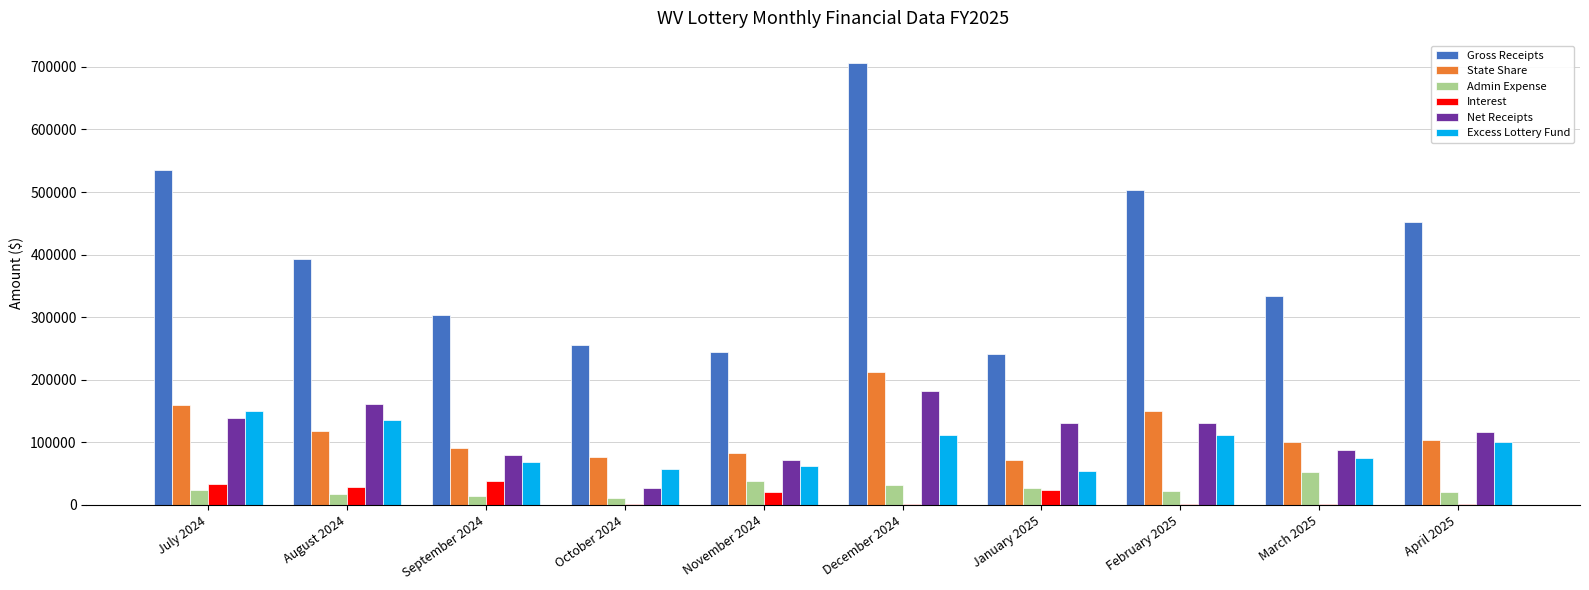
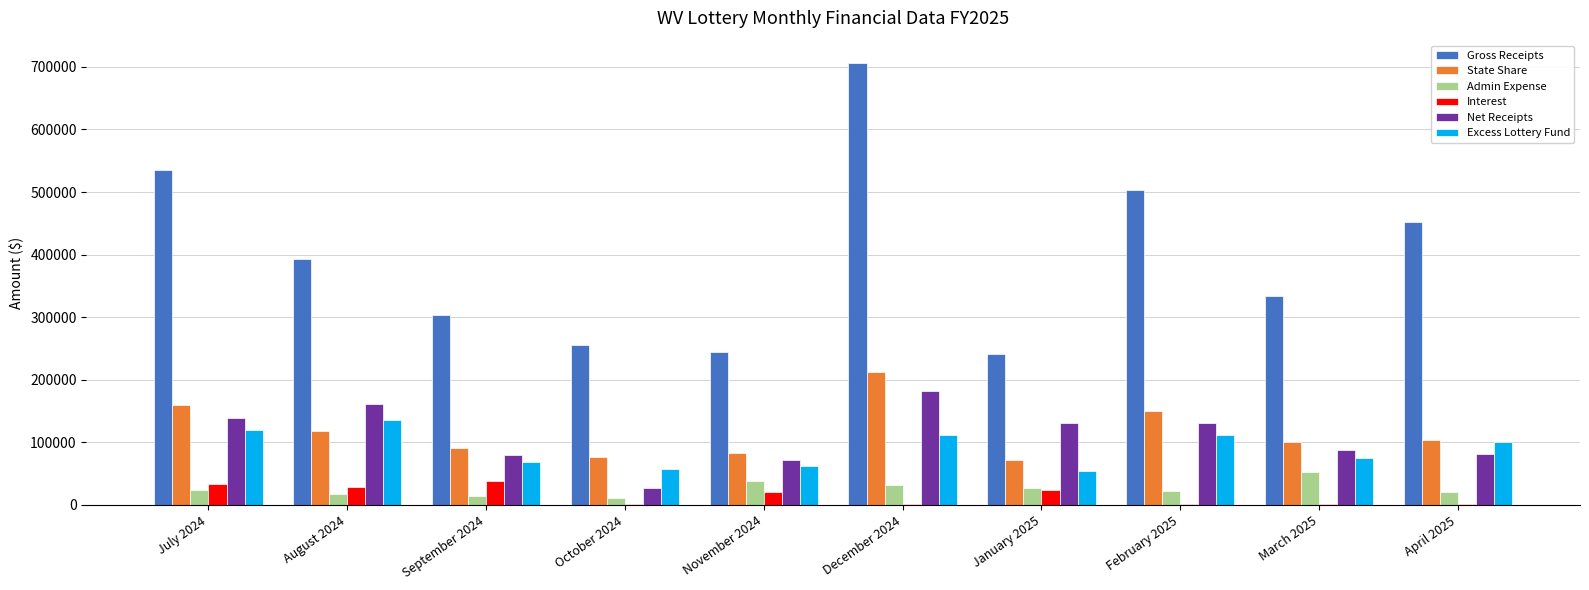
Excess Lottery Fund, July 2024: 150000 -> 120000
Net Receipts, April 2025: 120000 -> 80000
